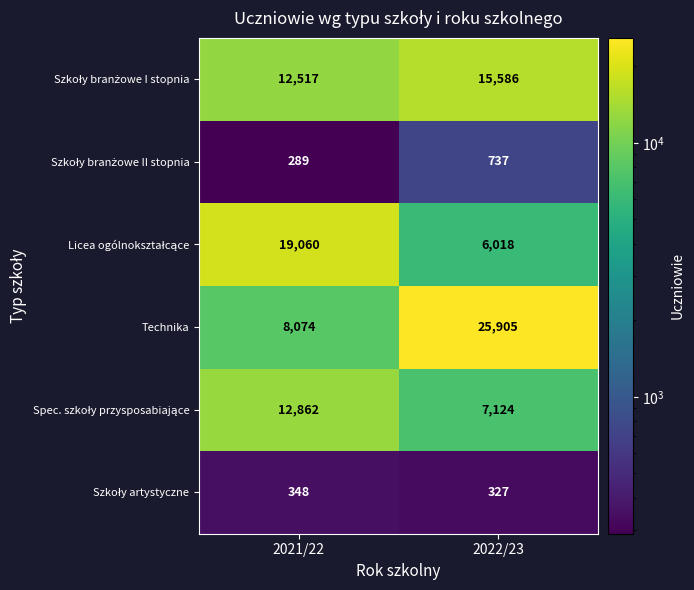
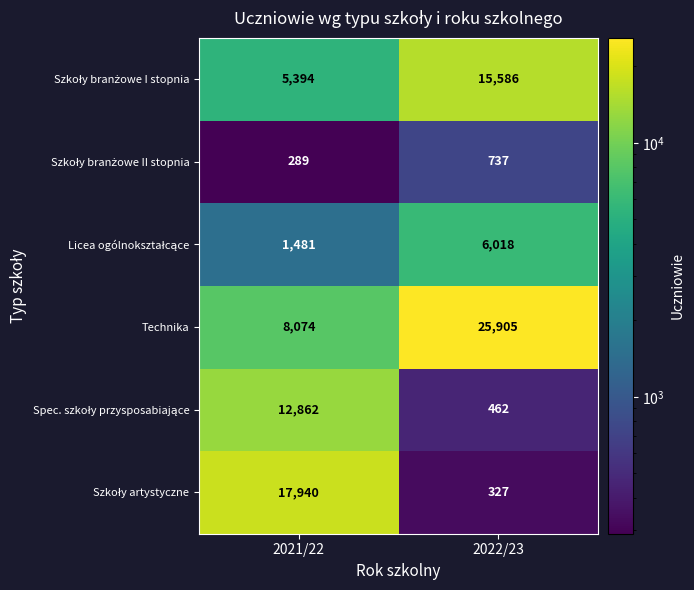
Szkoły branżowe I stopnia, 2021/22: 12,517 -> 5,394
Licea ogólnokształcące, 2021/22: 19,060 -> 1,481
Spec. szkoły przysposabiające, 2022/23: 7,124 -> 462
Szkoły artystyczne, 2021/22: 348 -> 17,940
